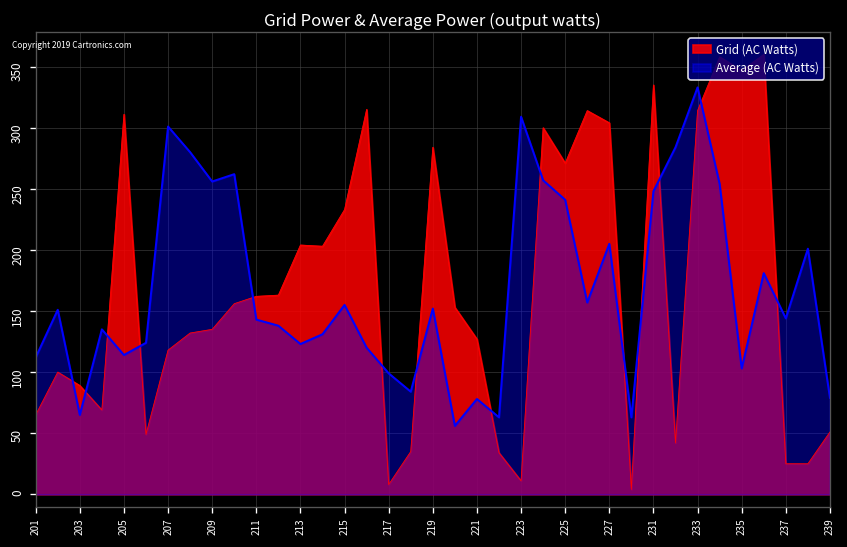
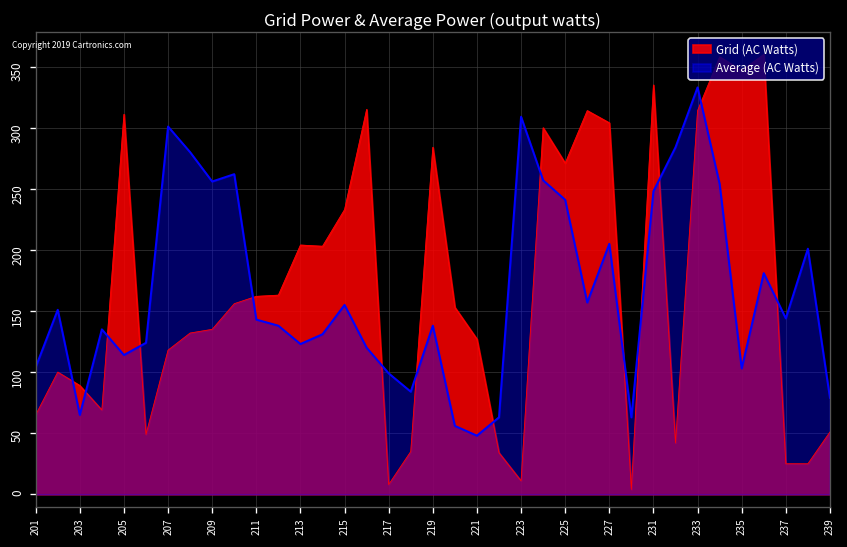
Average (AC Watts), 201: 112 -> 104
Average (AC Watts), 219: 152 -> 138
Average (AC Watts), 221: 78 -> 48
